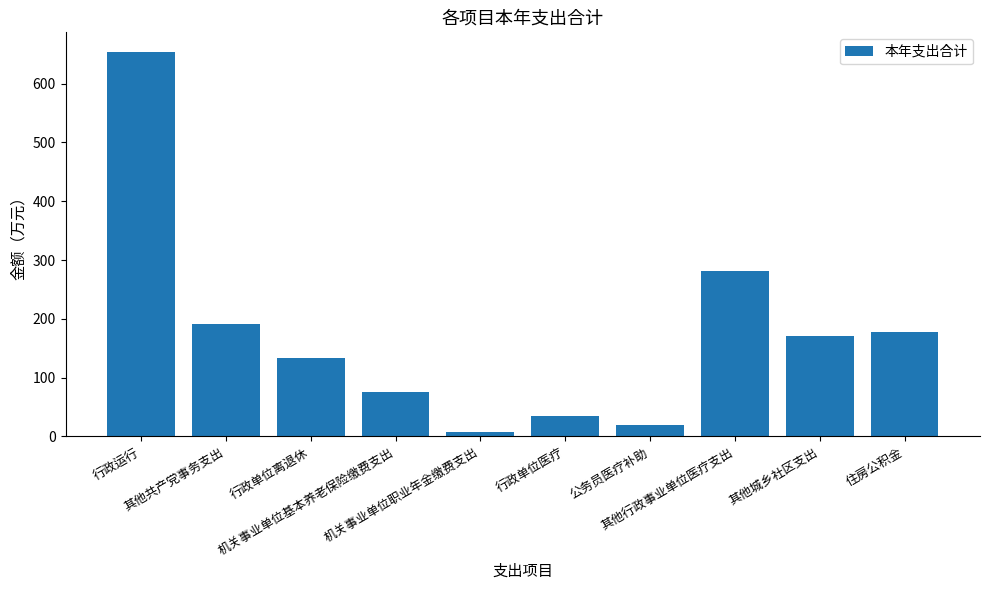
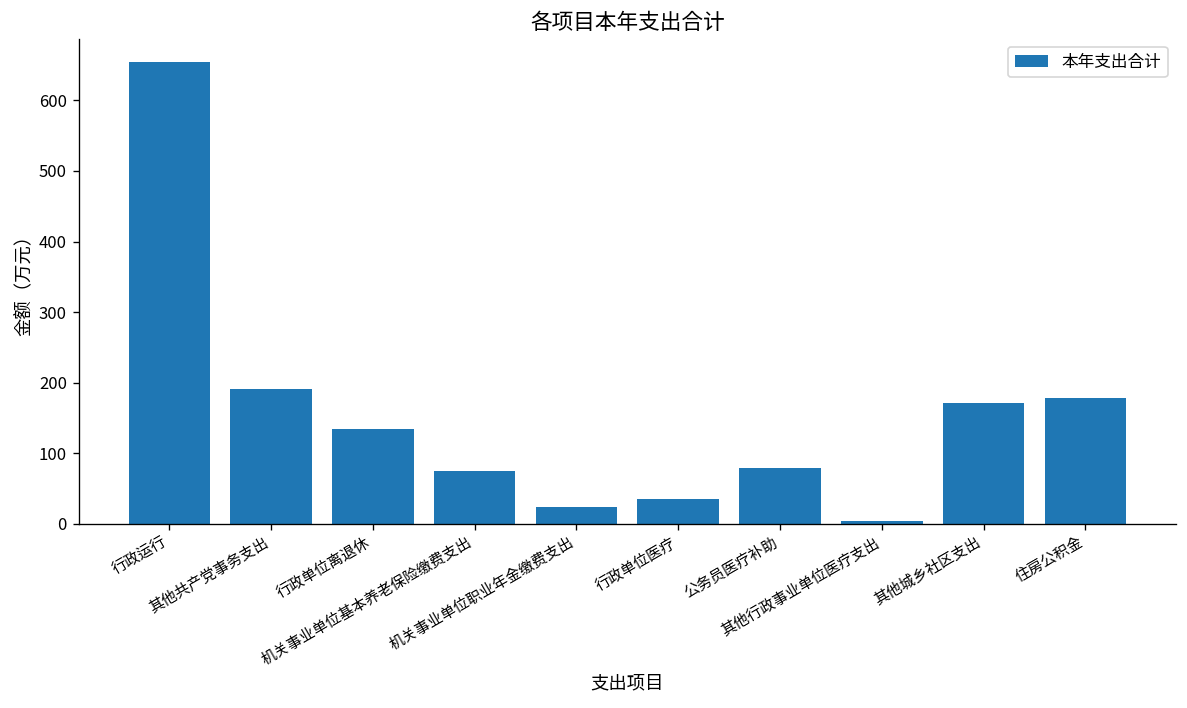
机关事业单位职业年金缴费支出: 10 -> 20
公务员医疗补助: 20 -> 80
其他行政事业单位医疗支出: 280 -> 0
